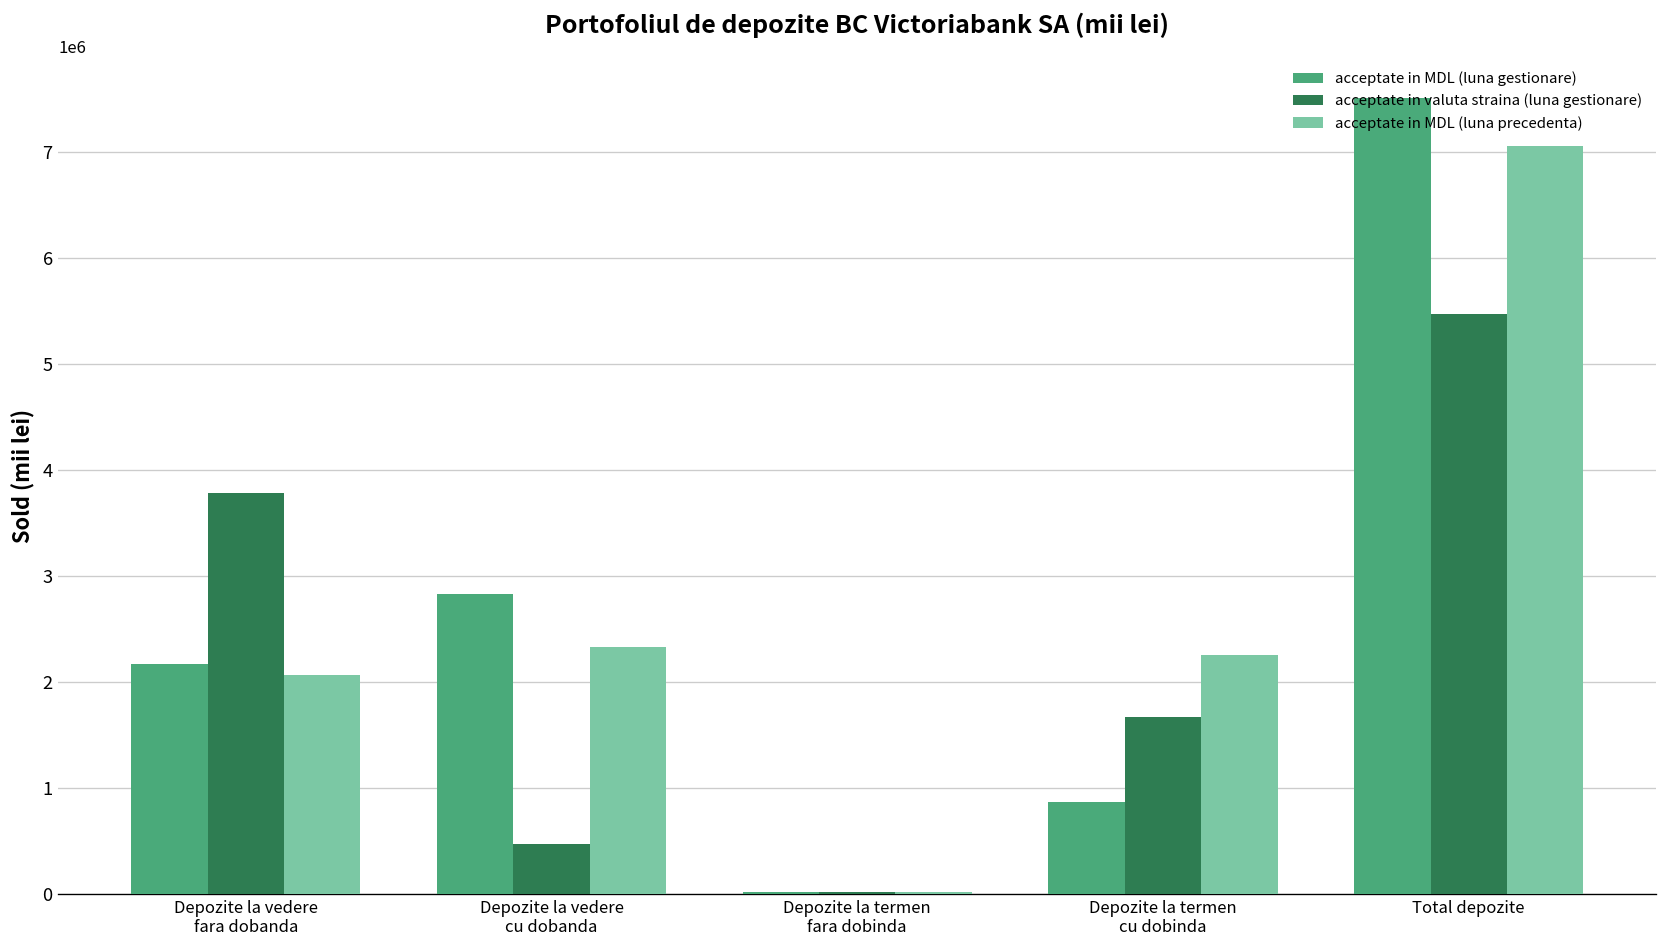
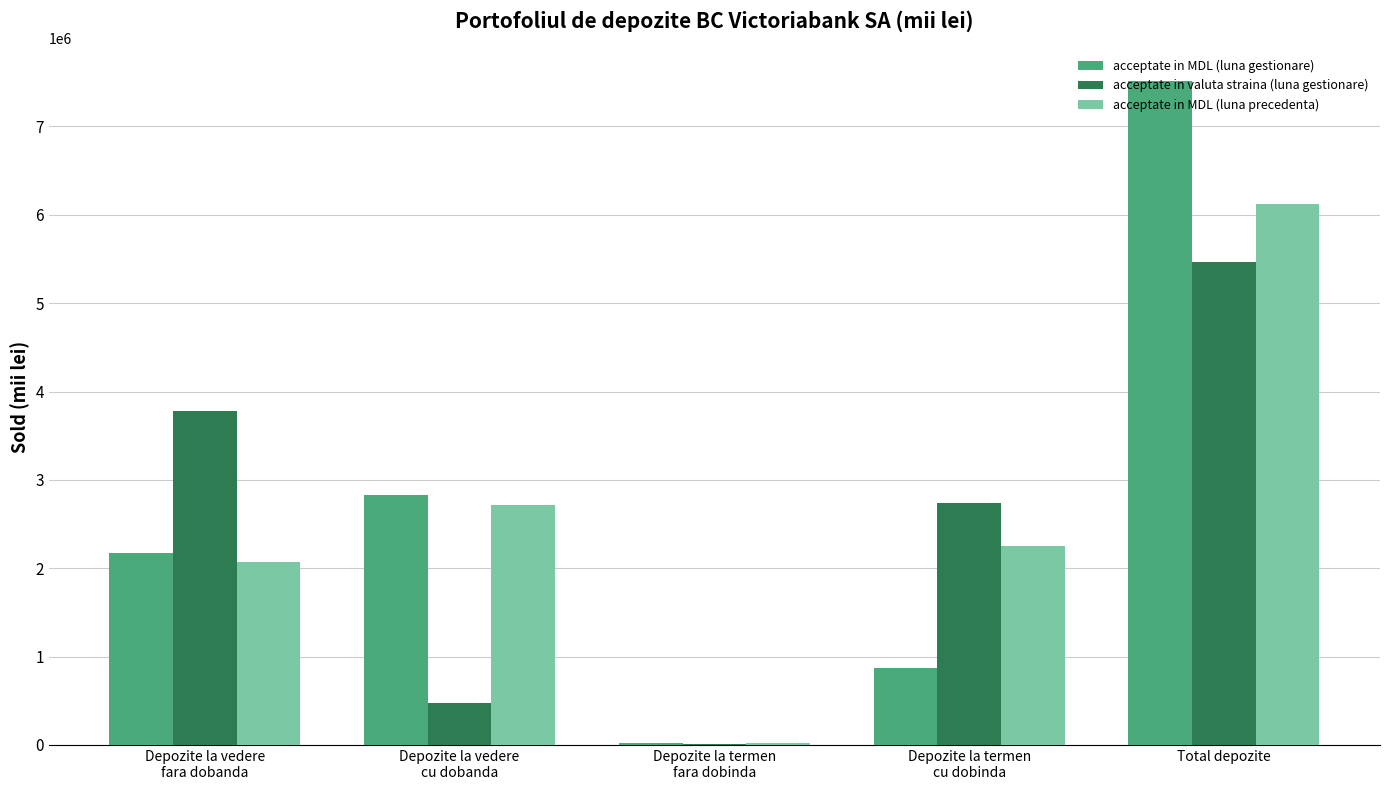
acceptate in MDL (luna precedenta), Depozite la vedere cu dobanda: 2300000 -> 2700000
acceptate in valuta straina (luna gestionare), Depozite la termen cu dobinda: 1700000 -> 2700000
acceptate in MDL (luna precedenta), Total depozite: 7100000 -> 6100000
